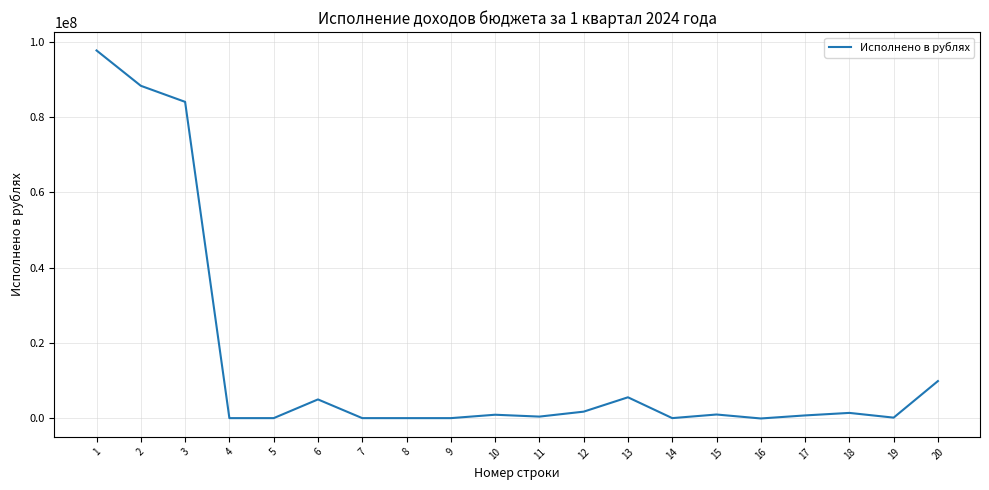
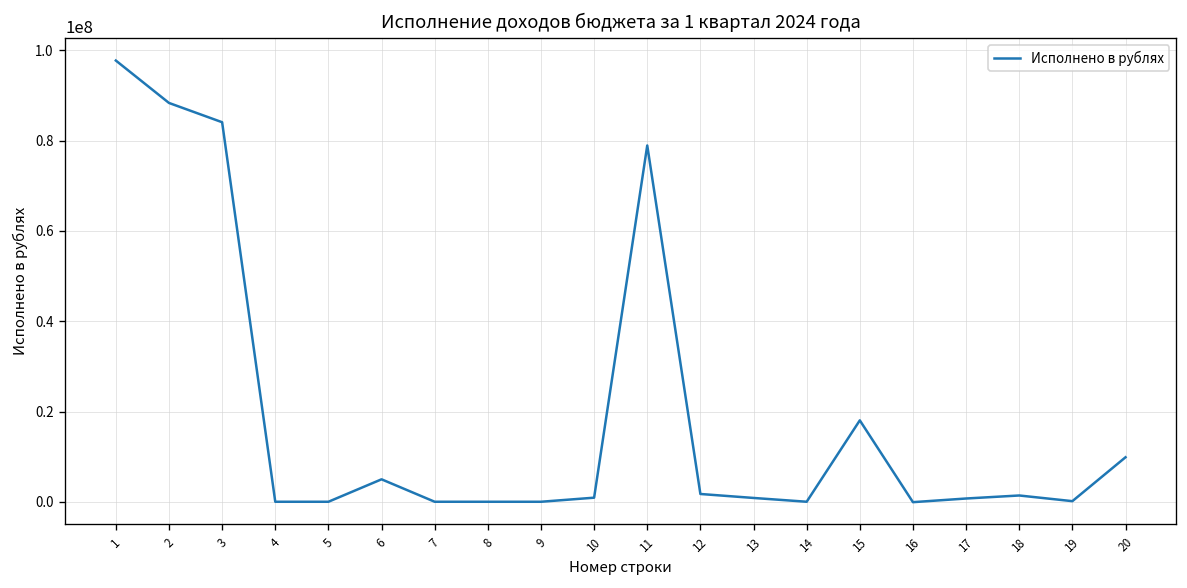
11: 0 -> 79000000
13: 6000000 -> 1000000
15: 1000000 -> 18000000
